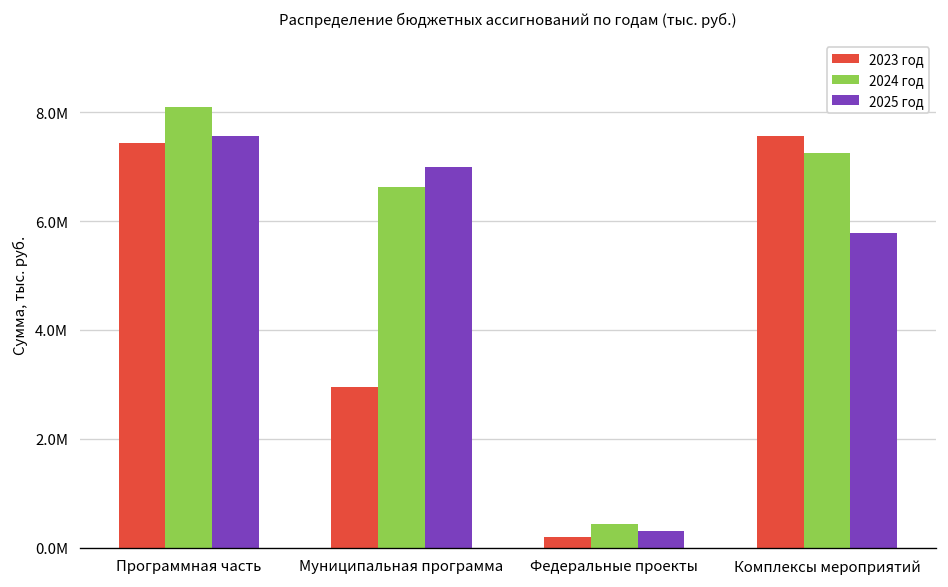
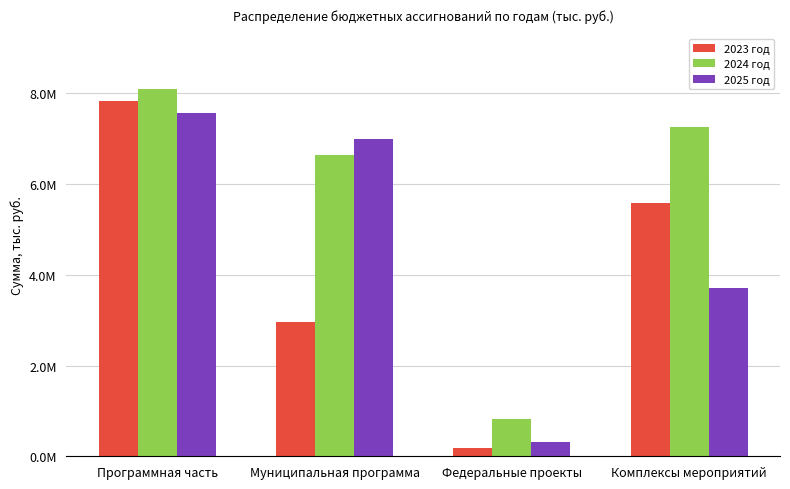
2023 год, Программная часть: 7400000 -> 7800000
2024 год, Федеральные проекты: 400000 -> 800000
2023 год, Комплексы мероприятий: 7600000 -> 5600000
2025 год, Комплексы мероприятий: 5800000 -> 3700000
